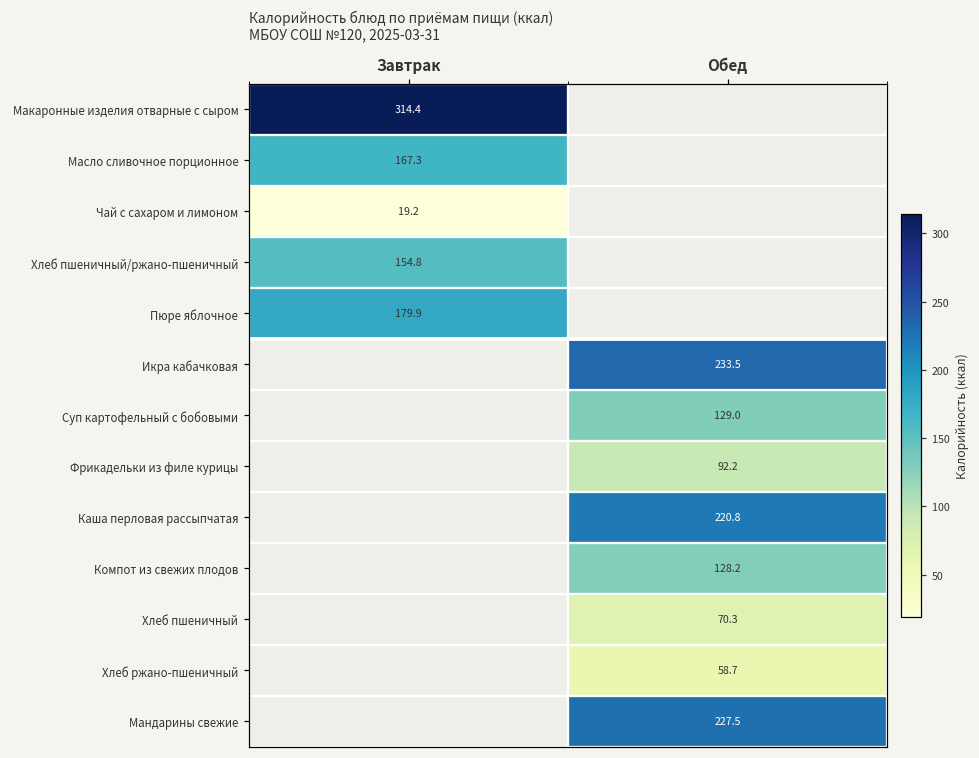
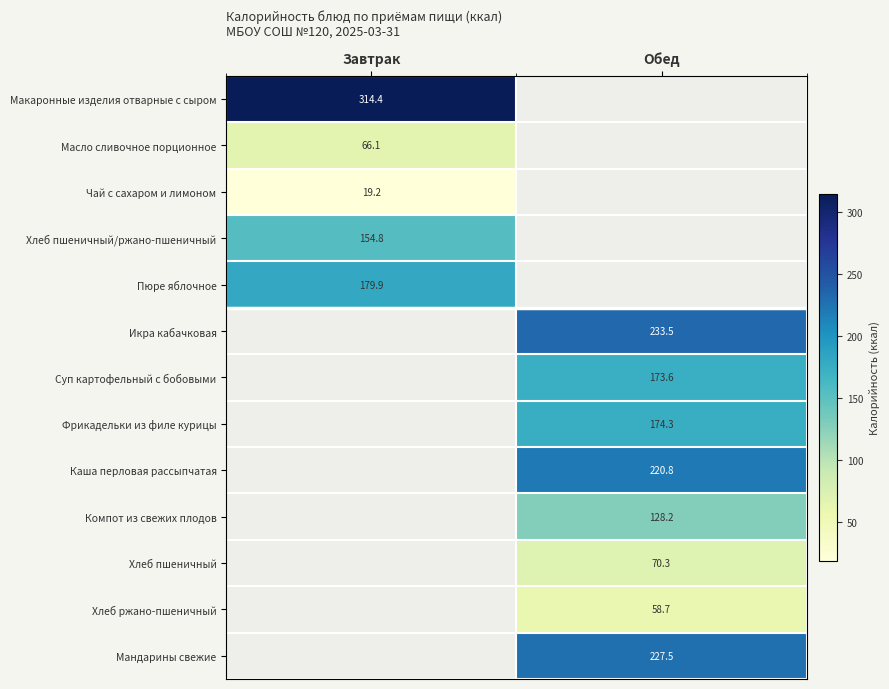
Масло сливочное порционное, Завтрак: 167.3 -> 66.1
Суп картофельный с бобовыми, Обед: 129.0 -> 173.6
Фрикадельки из филе курицы, Обед: 92.2 -> 174.3
